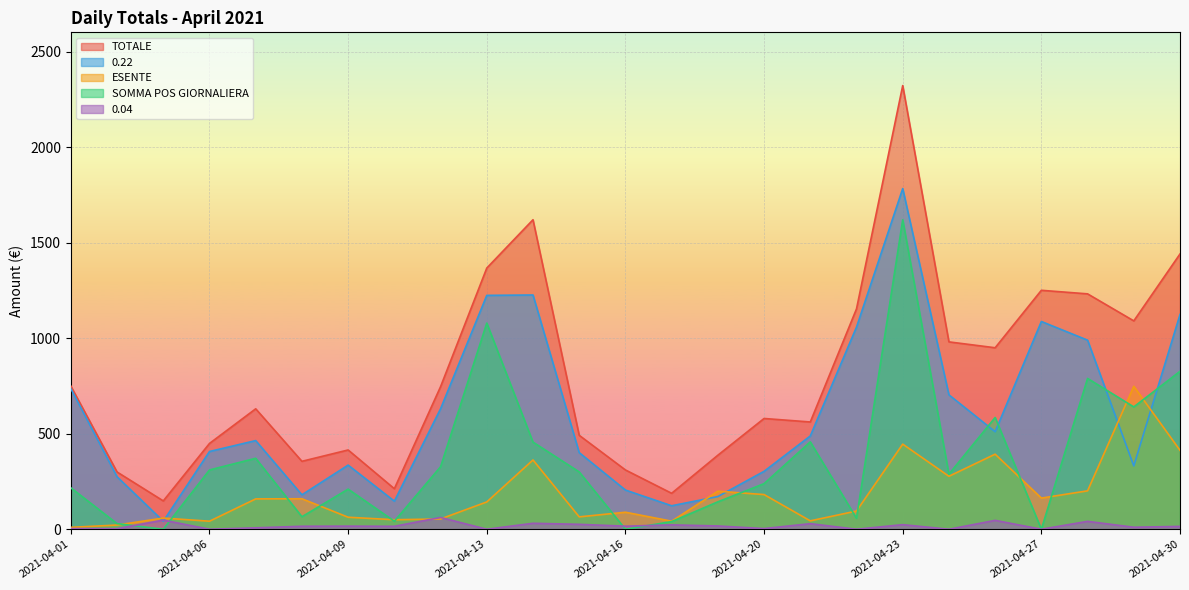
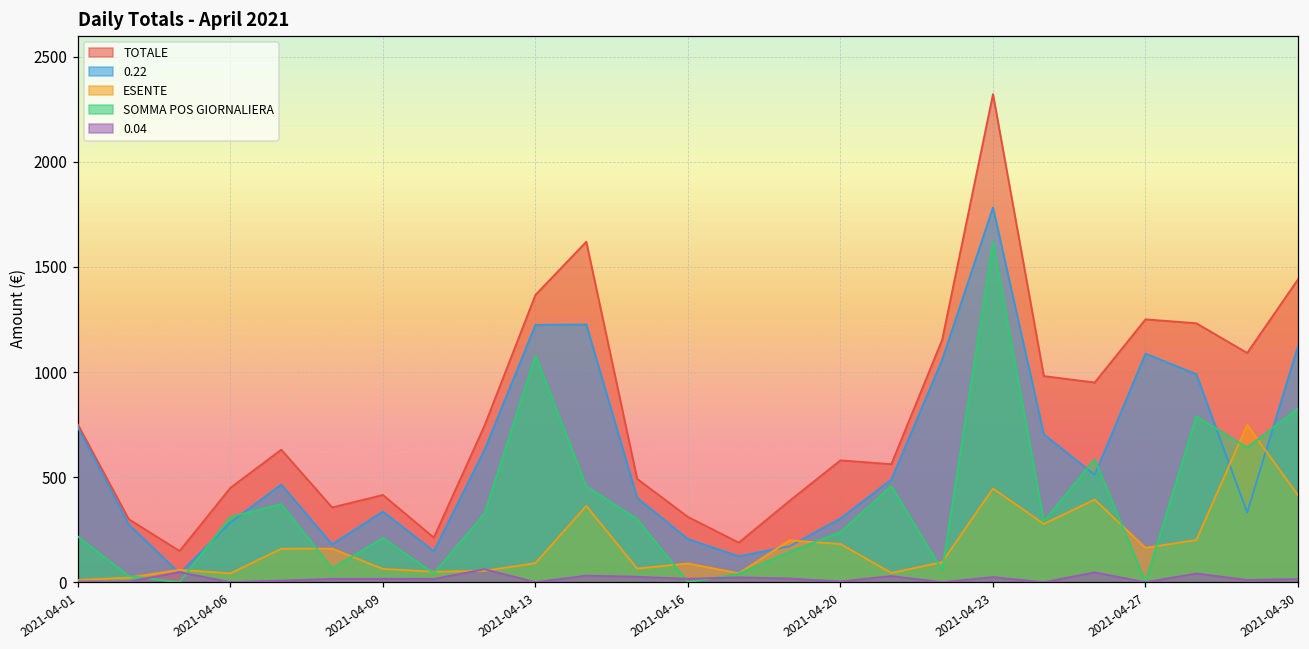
0.22, 2021-04-06: 410 -> 280
ESENTE, 2021-04-13: 140 -> 90
